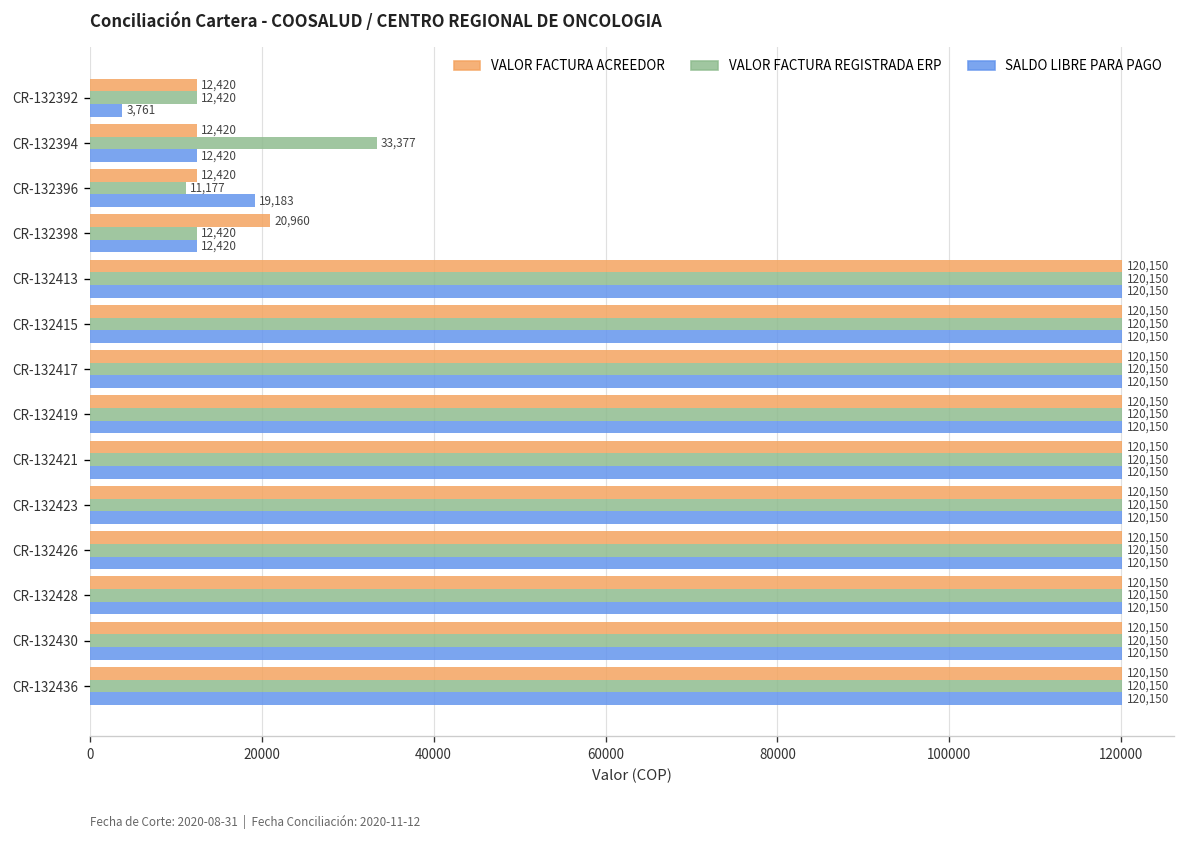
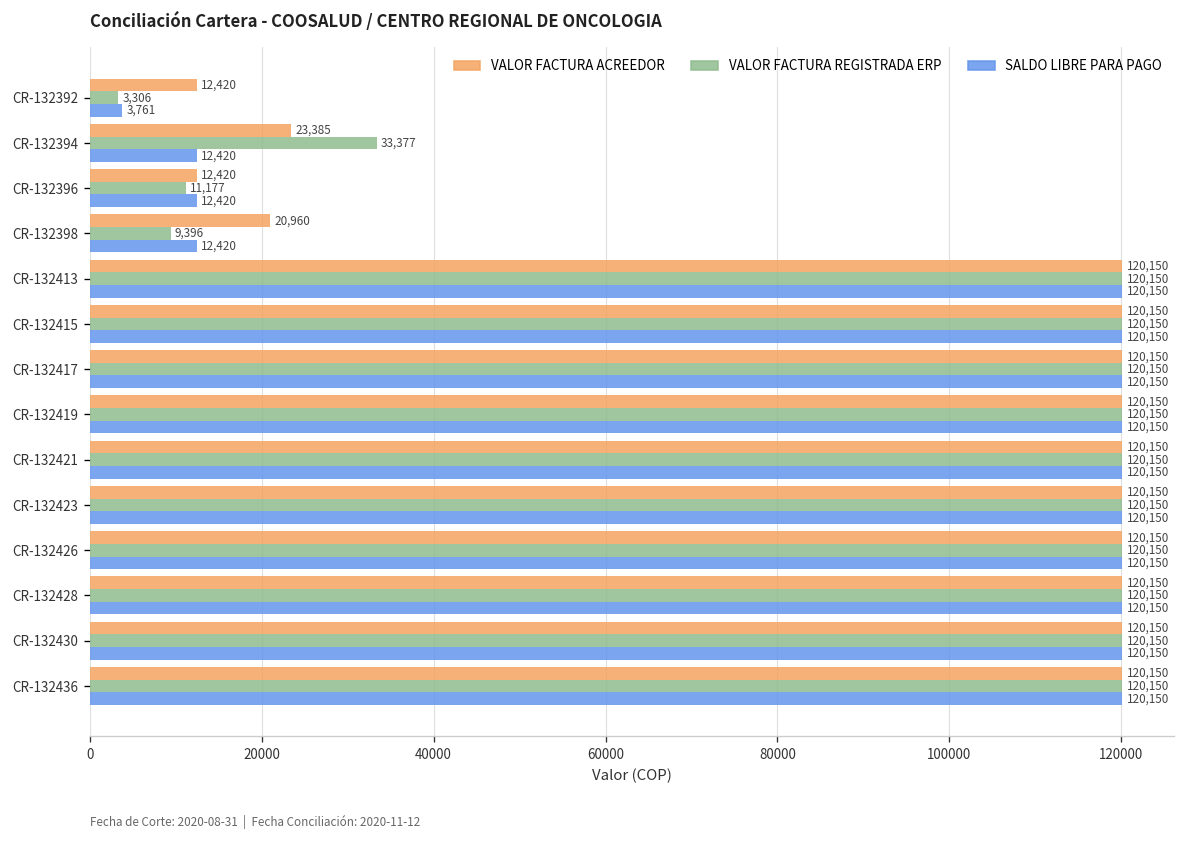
VALOR FACTURA REGISTRADA ERP, CR-132392: 12,420 -> 3,306
VALOR FACTURA ACREEDOR, CR-132394: 12,420 -> 23,385
SALDO LIBRE PARA PAGO, CR-132396: 19,183 -> 12,420
VALOR FACTURA REGISTRADA ERP, CR-132398: 12,420 -> 9,396
